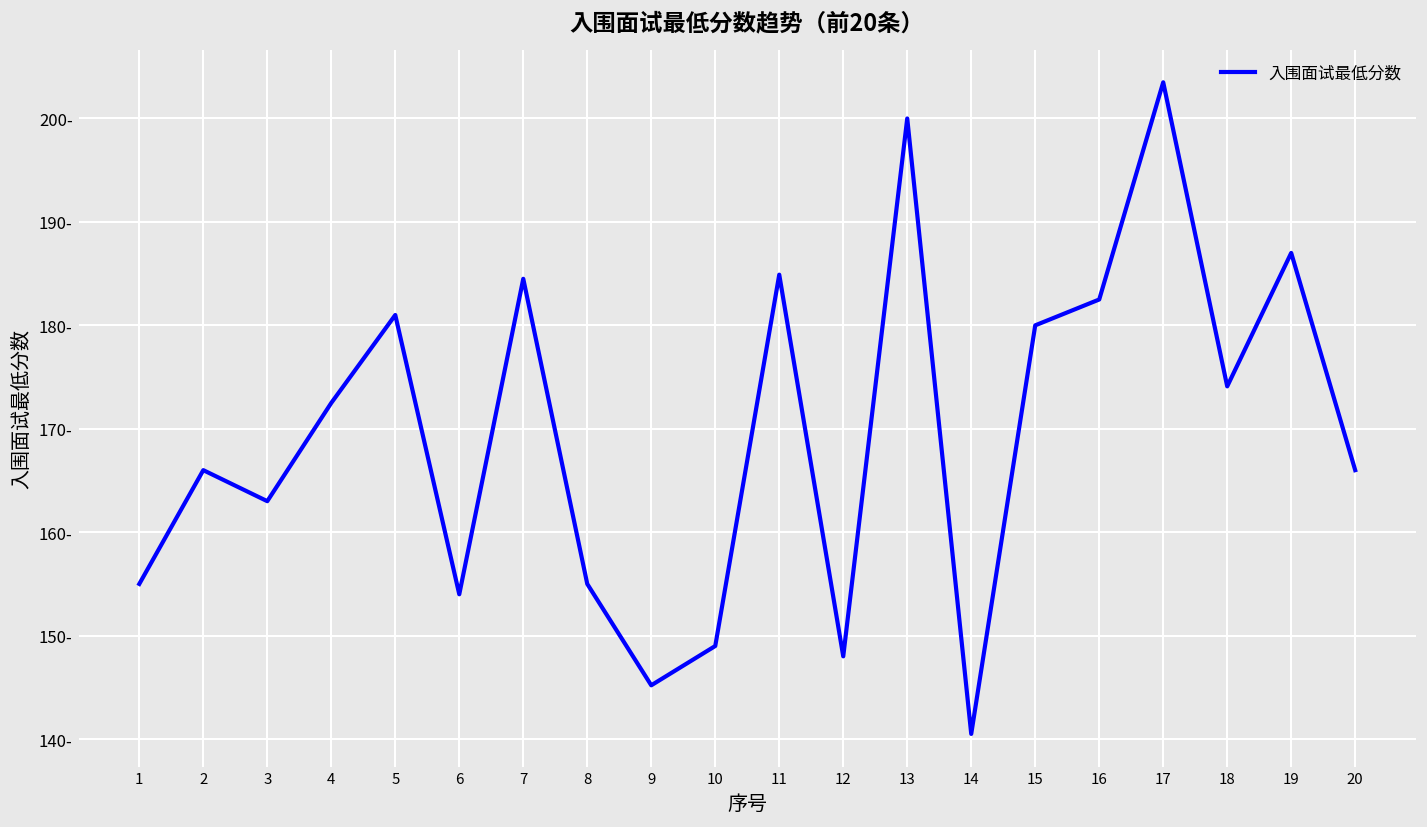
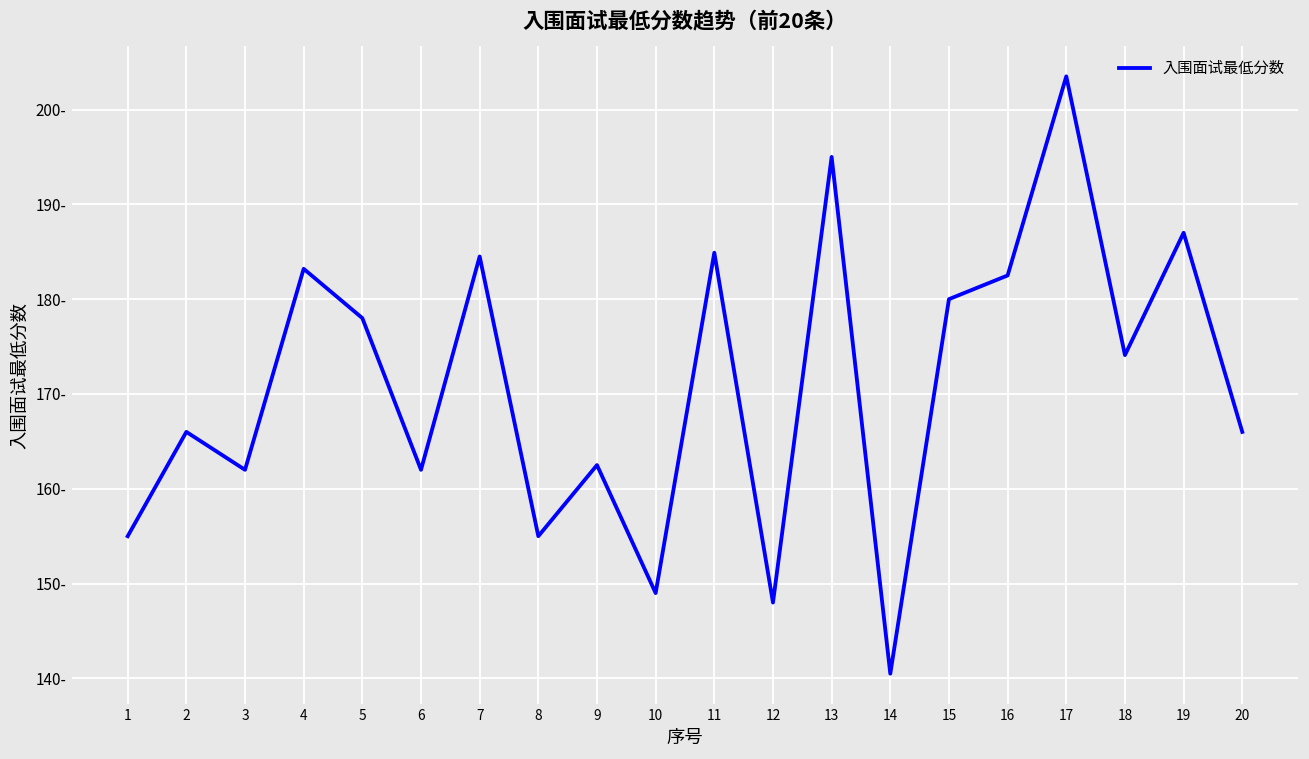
3: 163- -> 162-
4: 173- -> 183-
5: 181- -> 178-
6: 154- -> 162-
9: 145- -> 163-
13: 200- -> 195-
